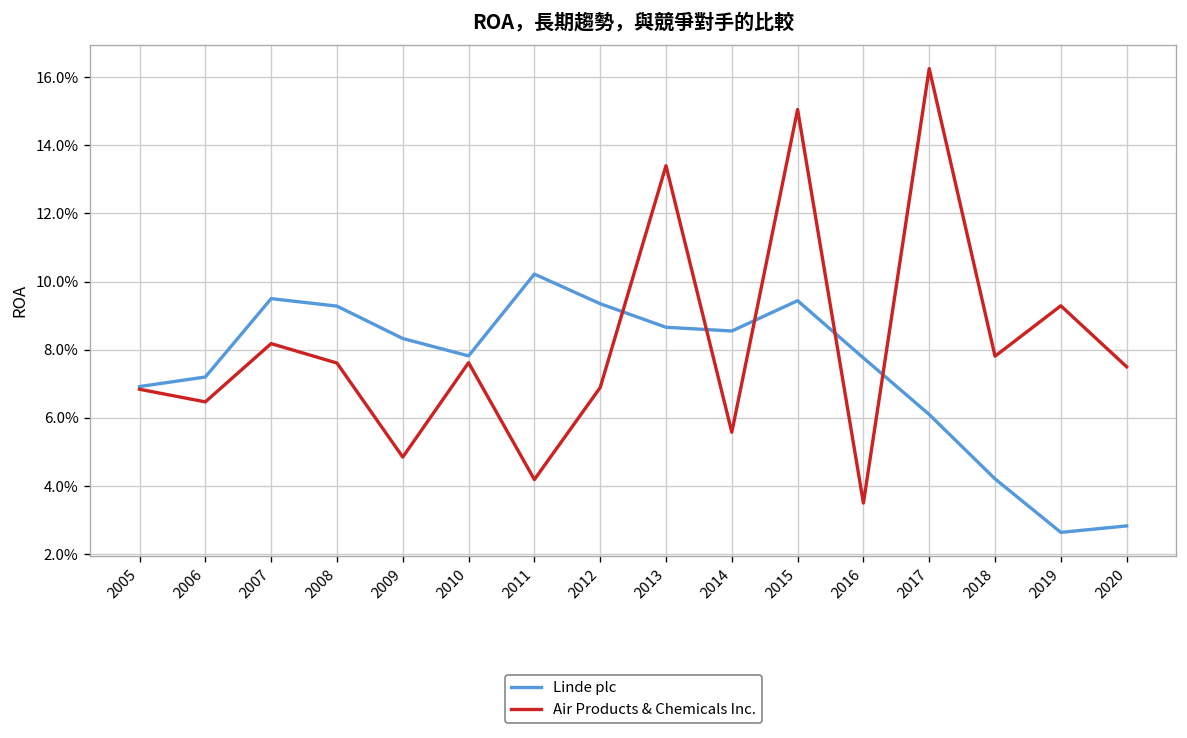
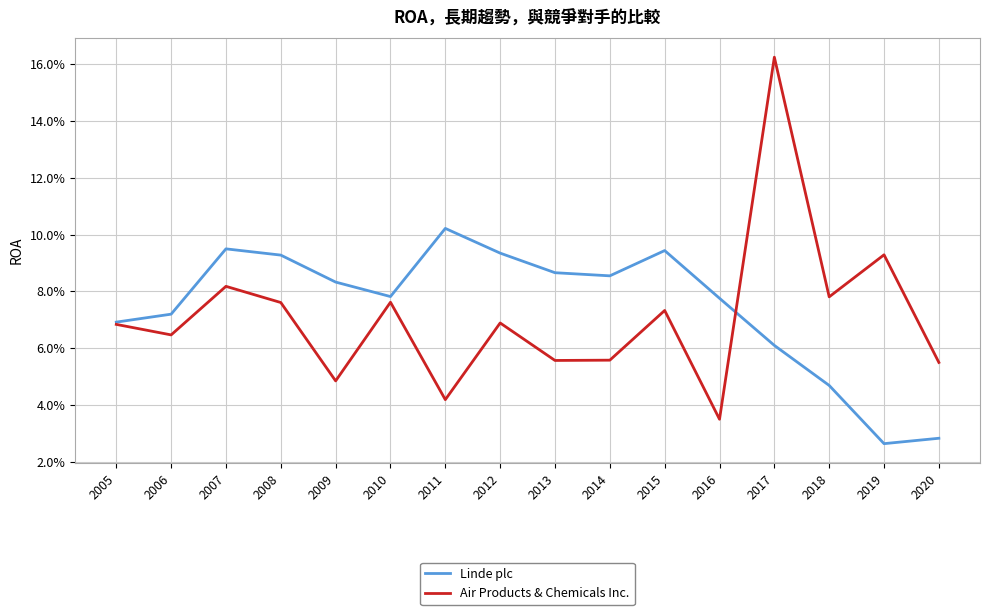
Air Products & Chemicals Inc., 2013: 13.4% -> 5.6%
Air Products & Chemicals Inc., 2015: 15.0% -> 7.3%
Linde plc, 2018: 4.2% -> 4.7%
Air Products & Chemicals Inc., 2020: 7.5% -> 5.5%
